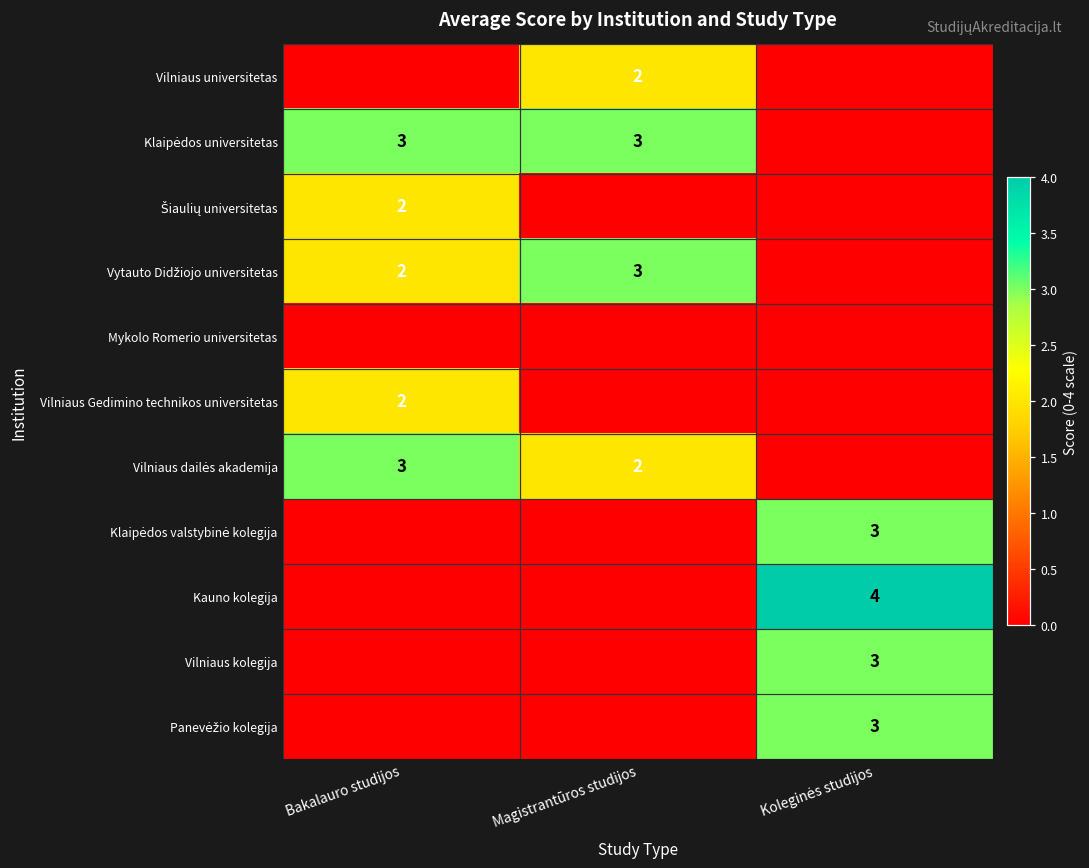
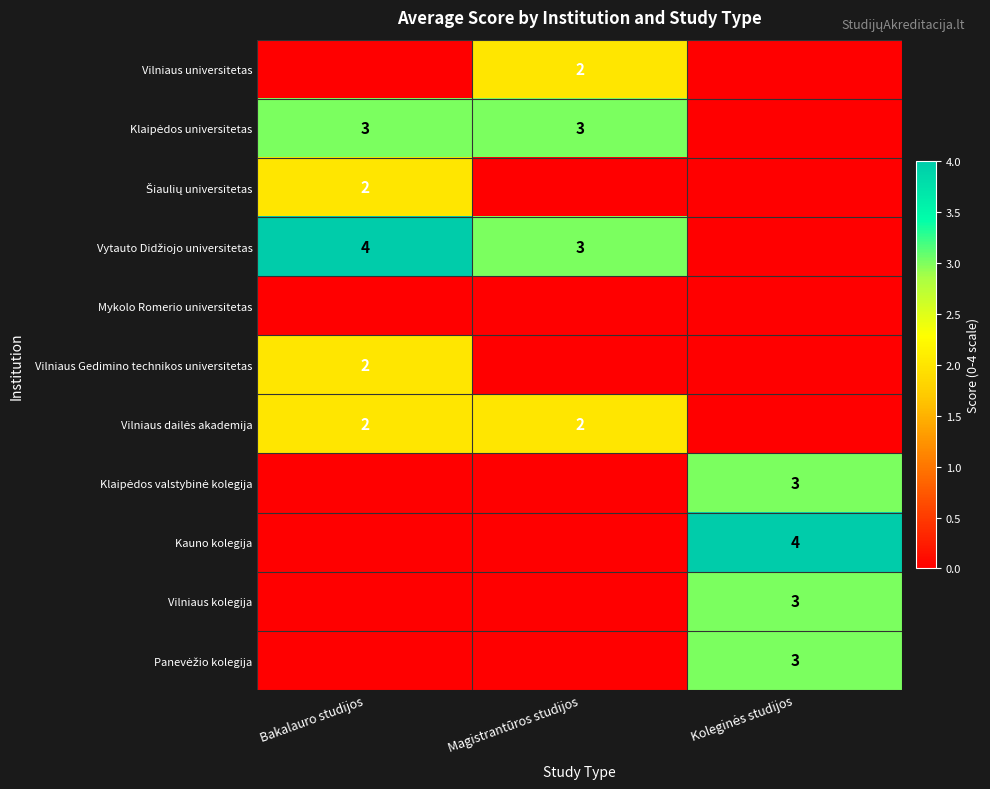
Vytauto Didžiojo universitetas, Bakalauro studijos: 2 -> 4
Vilniaus dailės akademija, Bakalauro studijos: 3 -> 2
